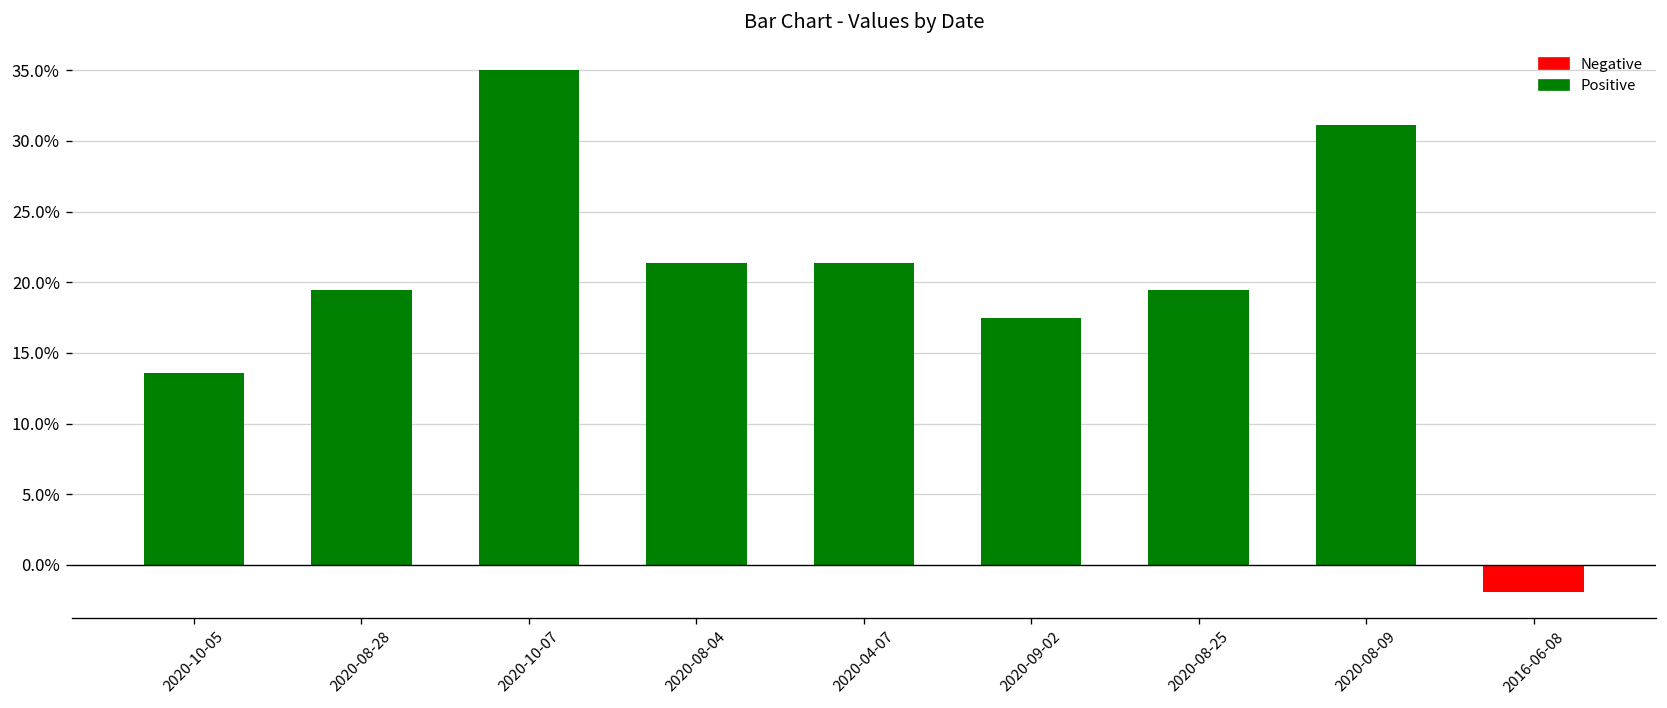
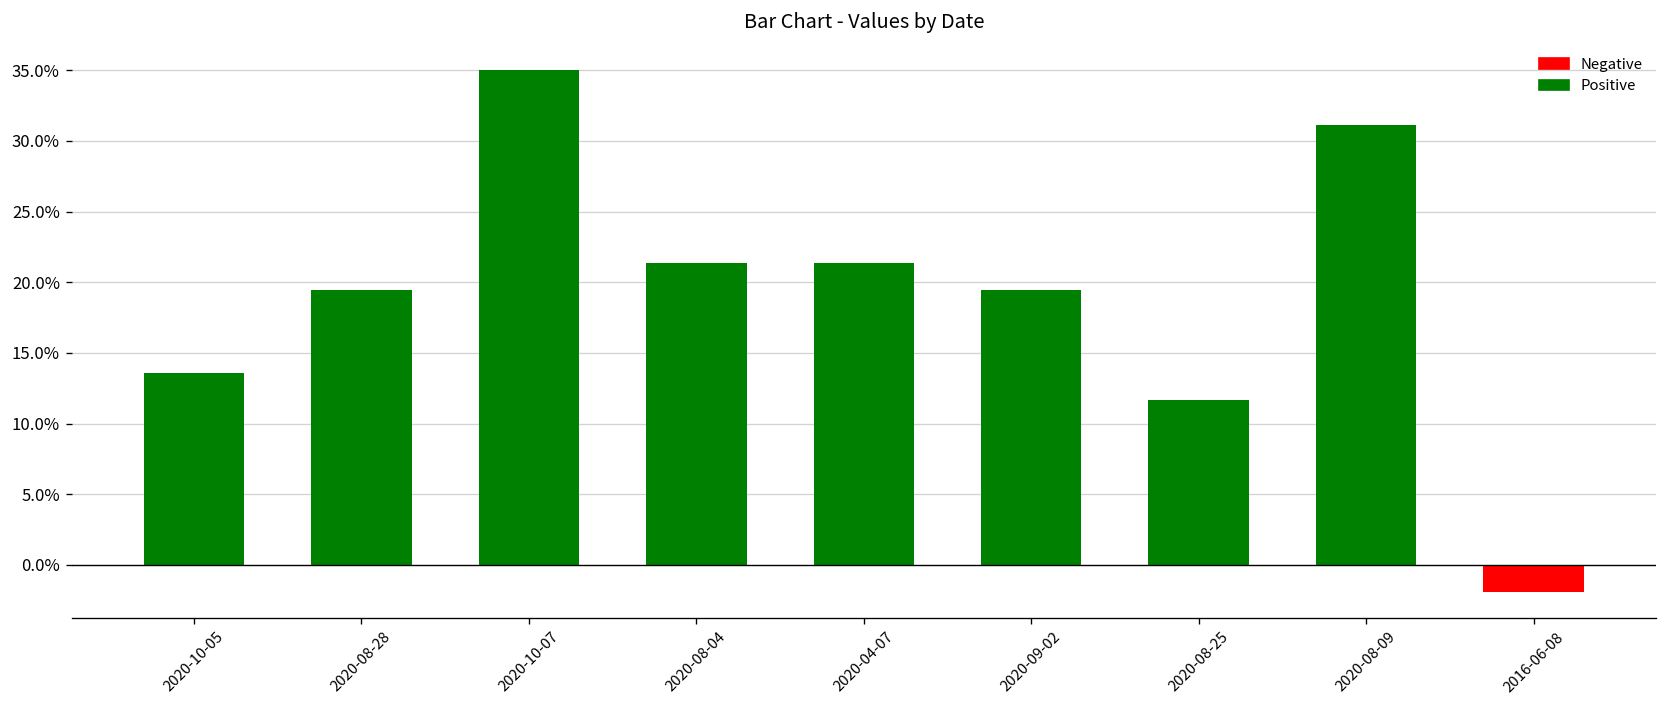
2020-09-02: 17.5% -> 19.4%
2020-08-25: 19.4% -> 11.7%
